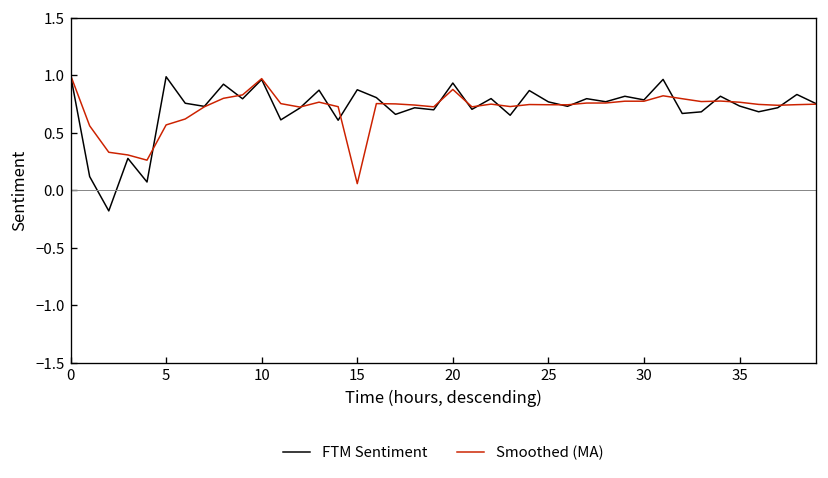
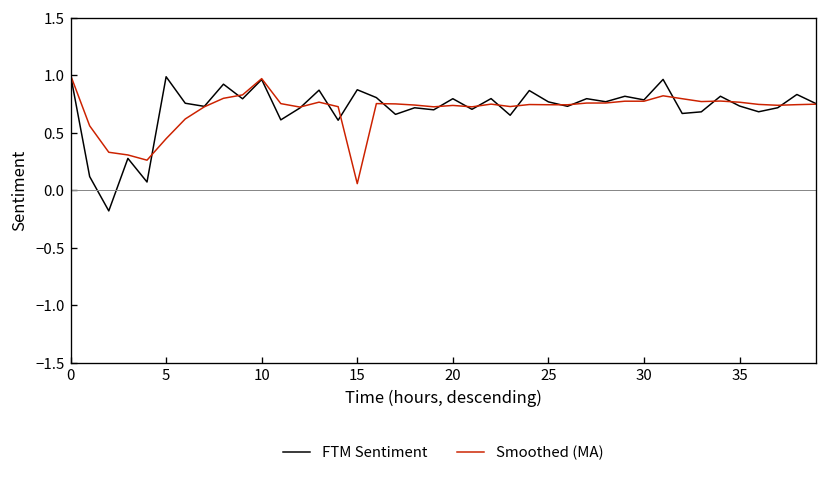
Smoothed (MA), 5: 0.6 -> 0.4
FTM Sentiment, 20: 0.9 -> 0.8
Smoothed (MA), 20: 0.9 -> 0.7
